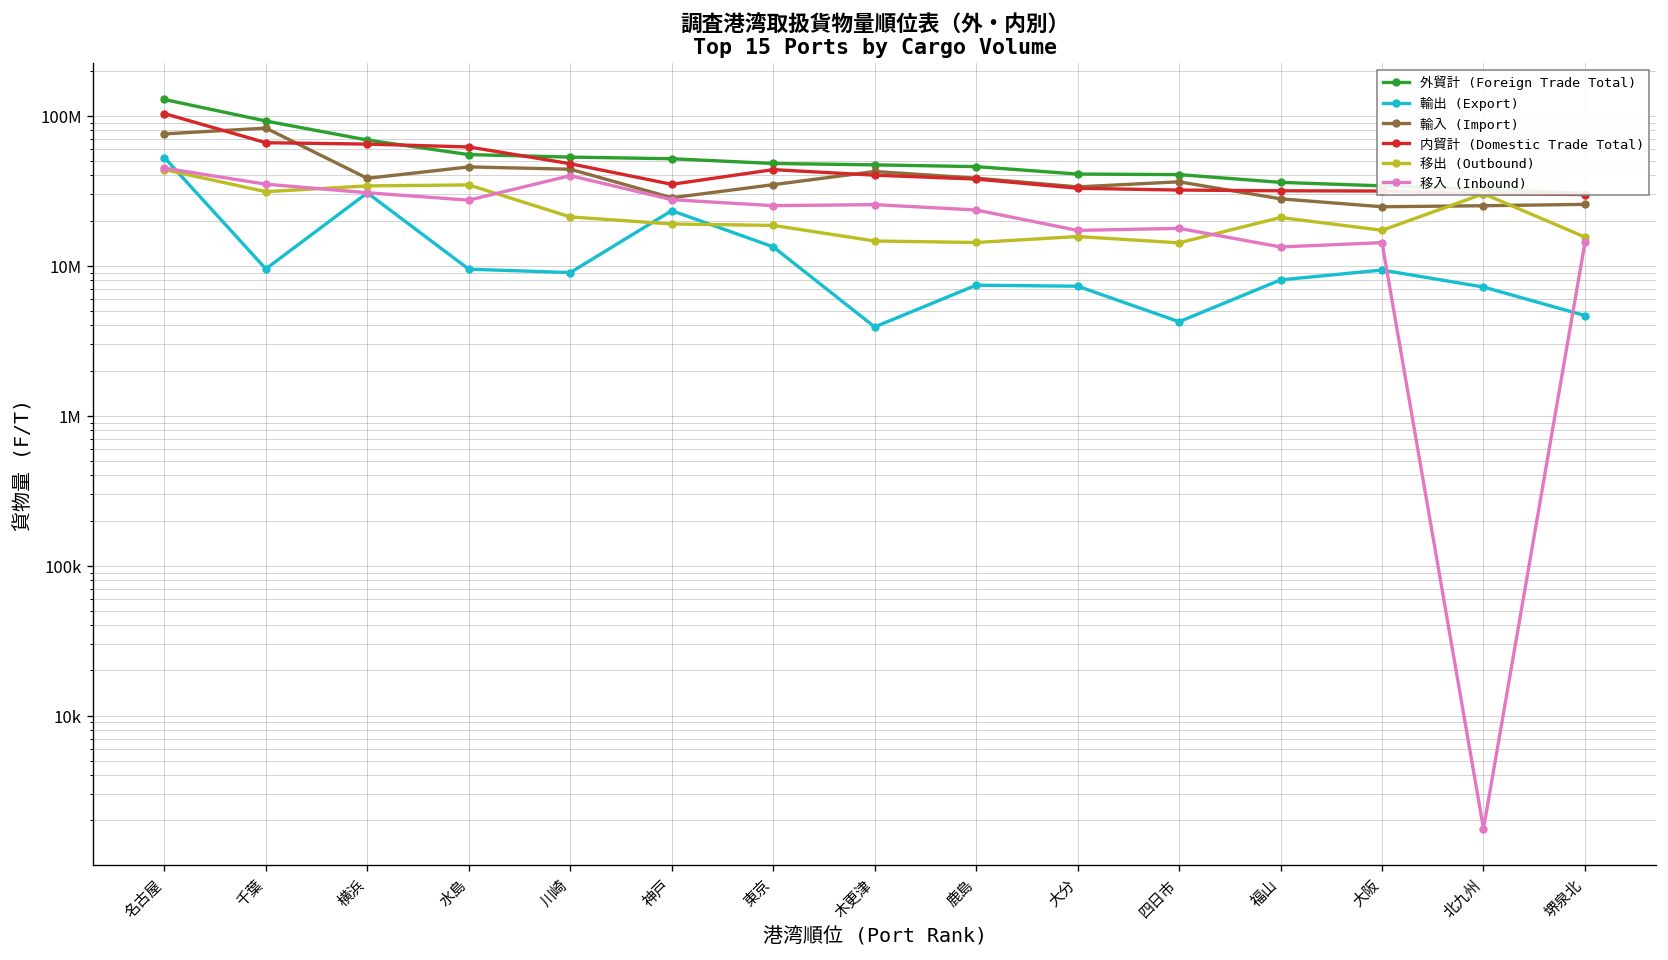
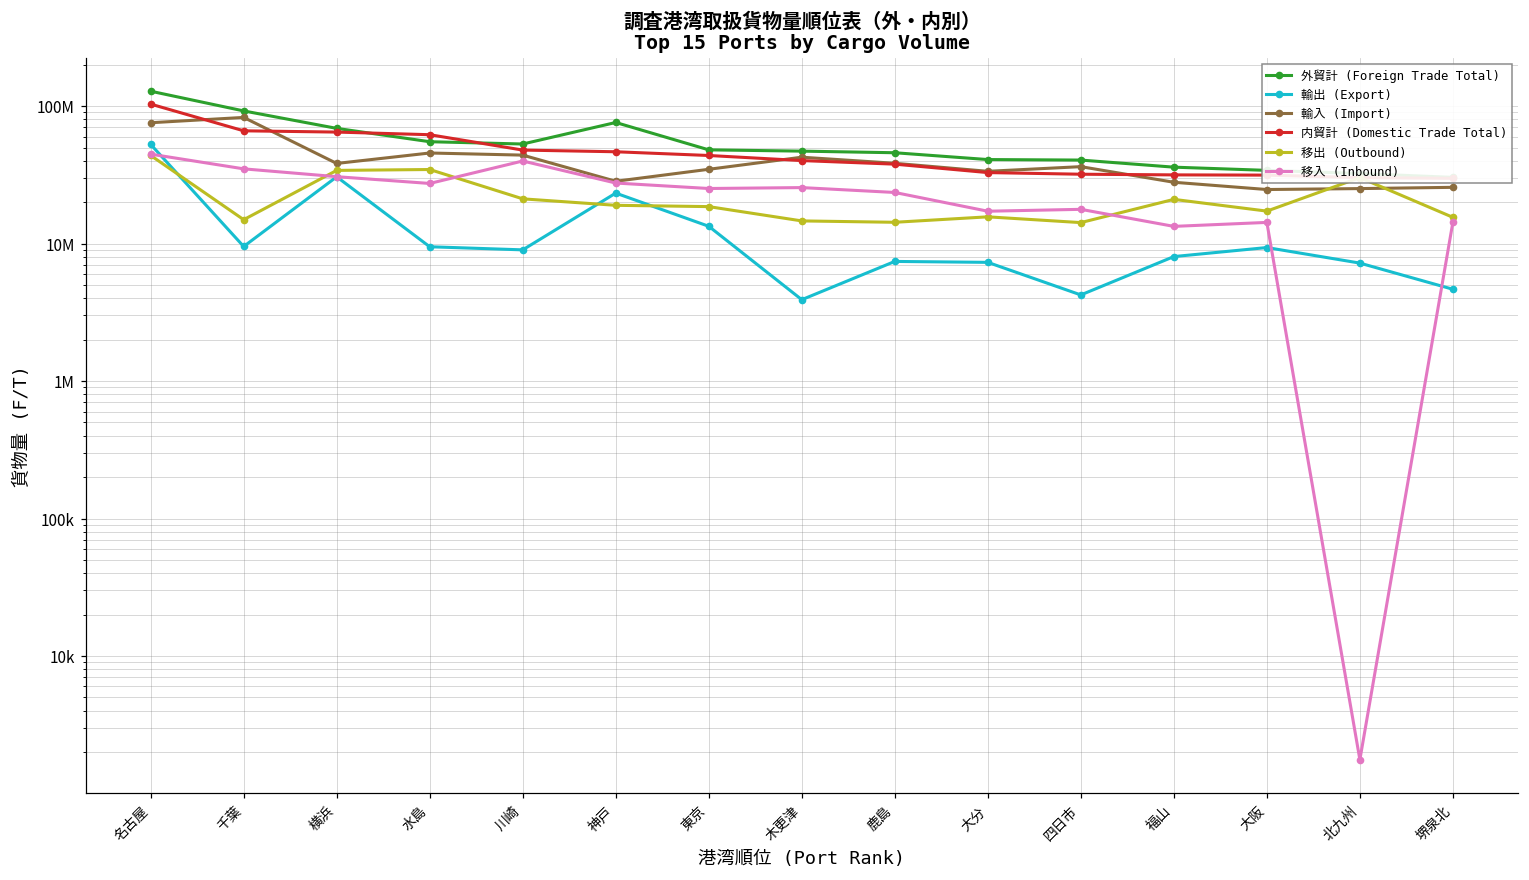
移出 (Outbound), 千葉: 31000000 -> 15000000
外貿計 (Foreign Trade Total), 神戸: 52000000 -> 80000000
内貿計 (Domestic Trade Total), 神戸: 35000000 -> 47000000
